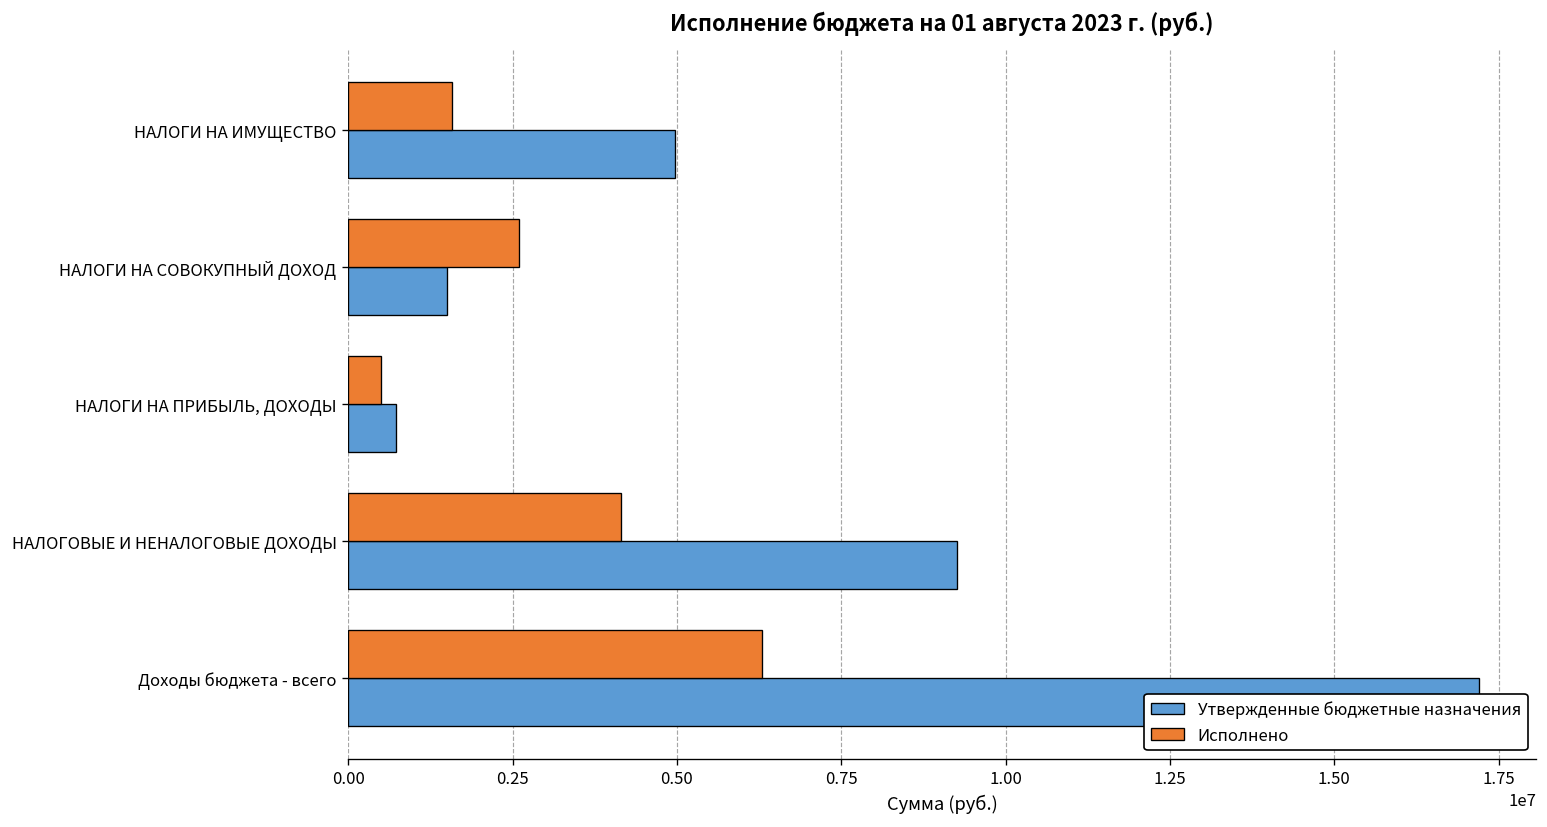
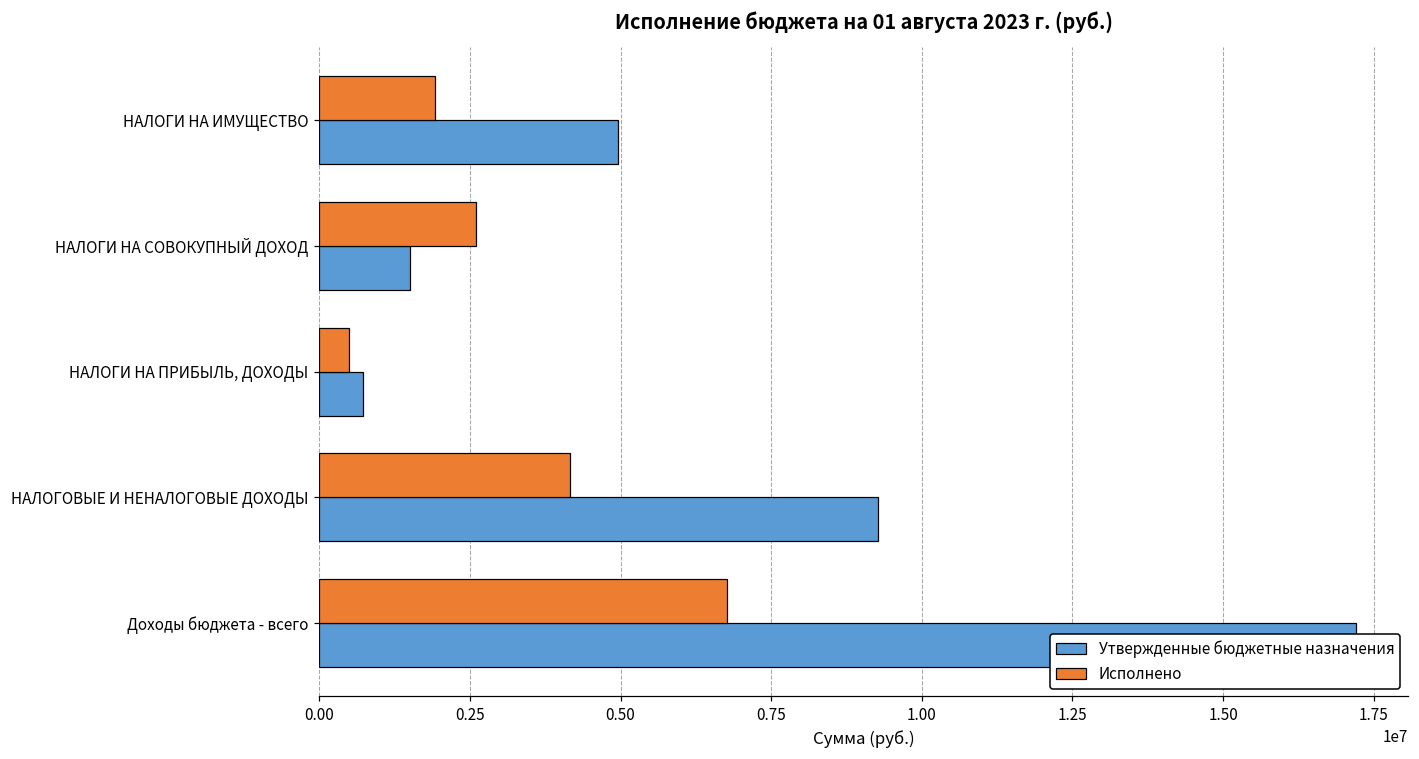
Исполнено, НАЛОГИ НА ИМУЩЕСТВО: 1600000 -> 1900000
Исполнено, Доходы бюджета - всего: 6300000 -> 6800000
